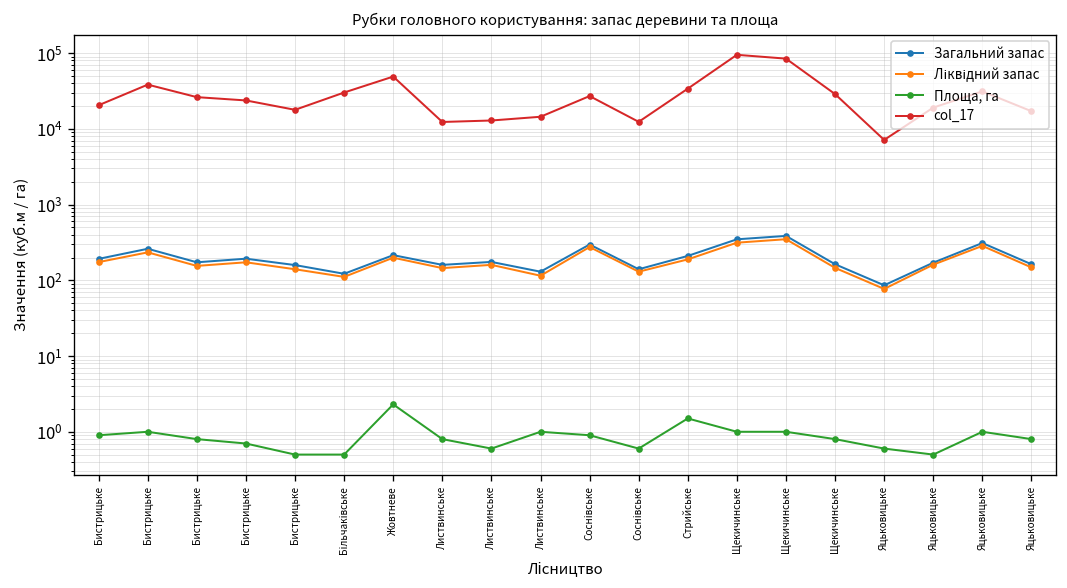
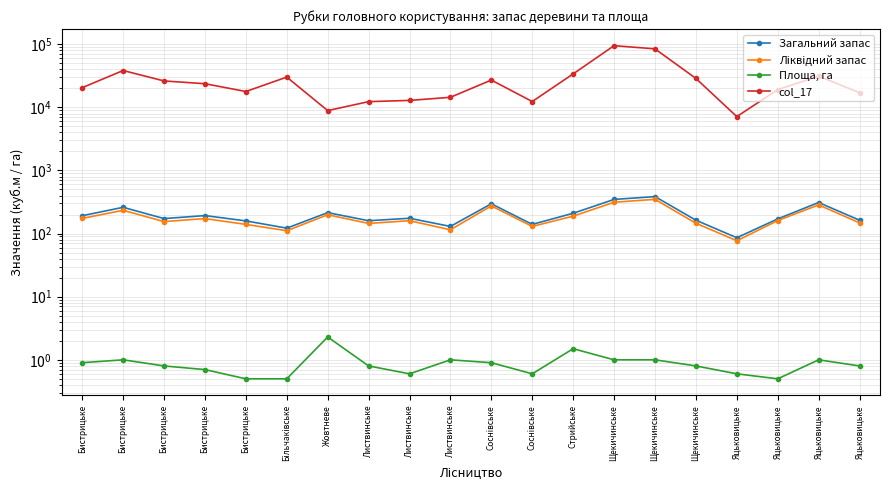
col_17, Жовтневе: 50000 -> 9000
